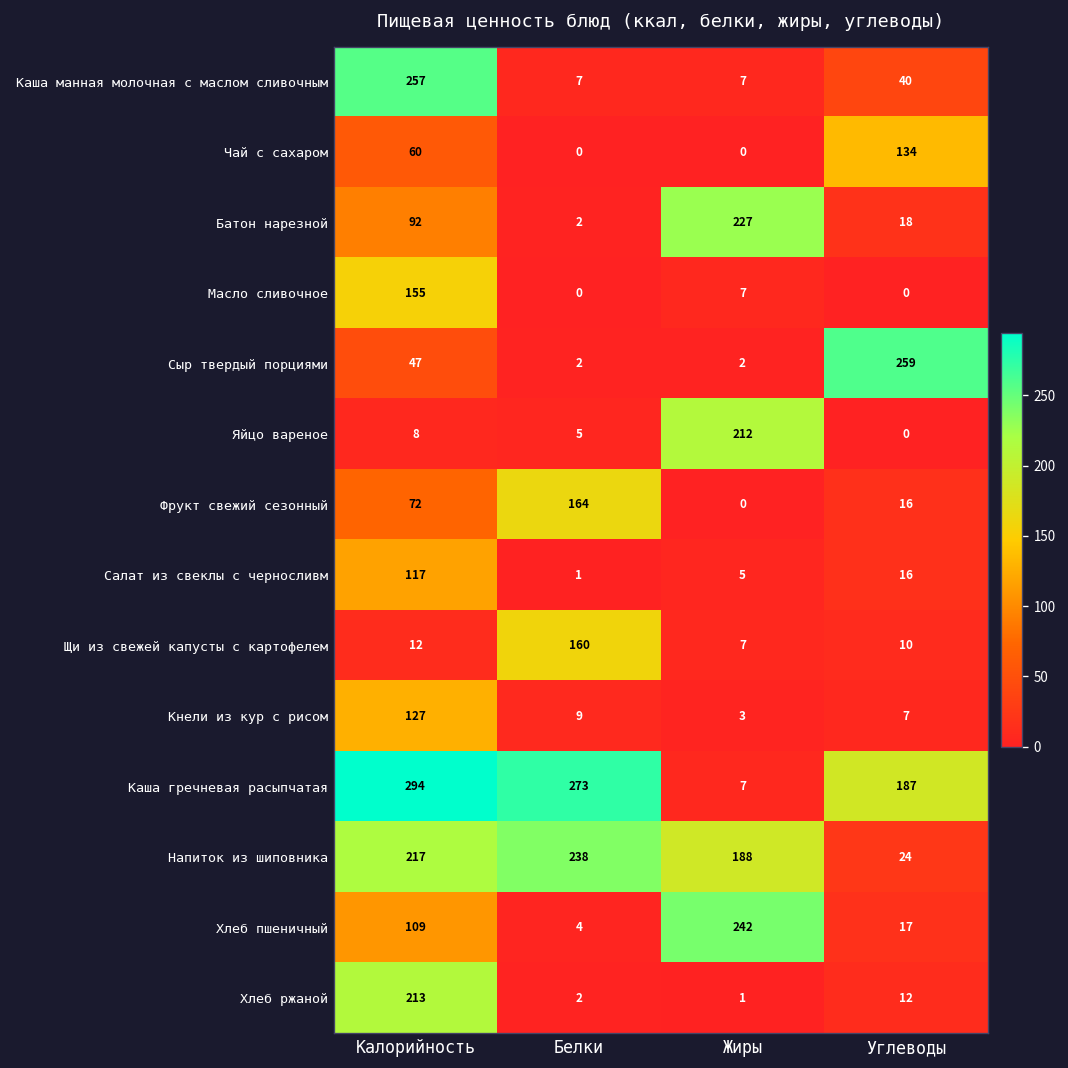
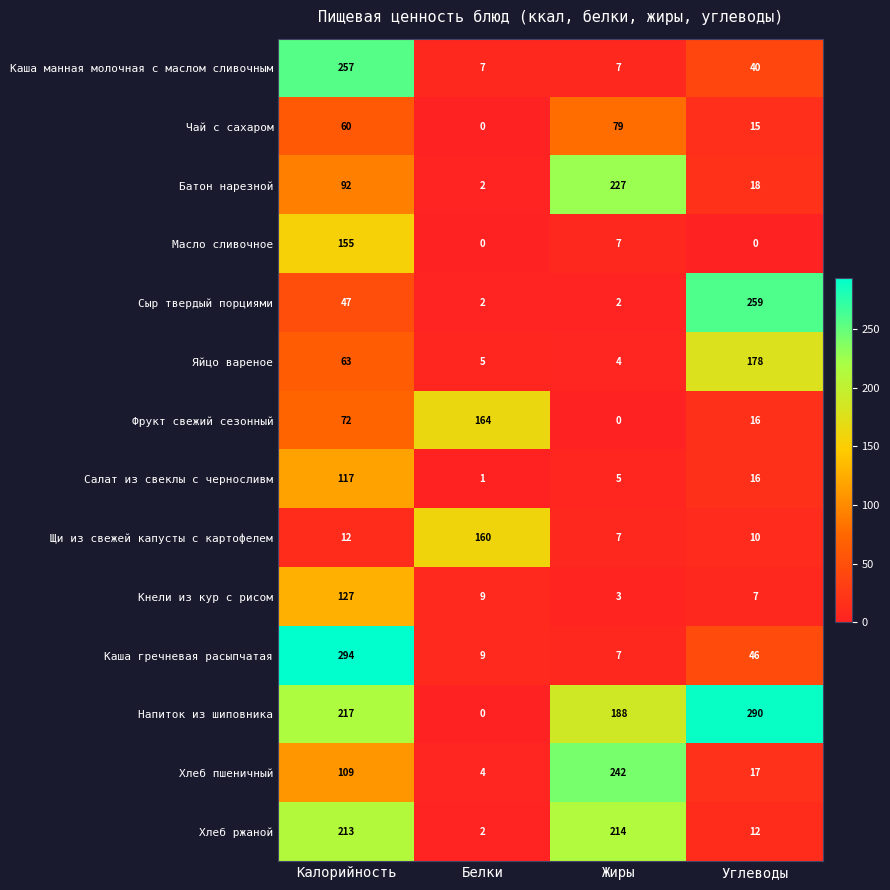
Чай с сахаром, Жиры: 0 -> 79
Чай с сахаром, Углеводы: 134 -> 15
Яйцо вареное, Калорийность: 8 -> 63
Яйцо вареное, Жиры: 212 -> 4
Яйцо вареное, Углеводы: 0 -> 178
Каша гречневая расыпчатая, Белки: 273 -> 9
Каша гречневая расыпчатая, Углеводы: 187 -> 46
Напиток из шиповника, Белки: 238 -> 0
Напиток из шиповника, Углеводы: 24 -> 290
Хлеб ржаной, Жиры: 1 -> 214
